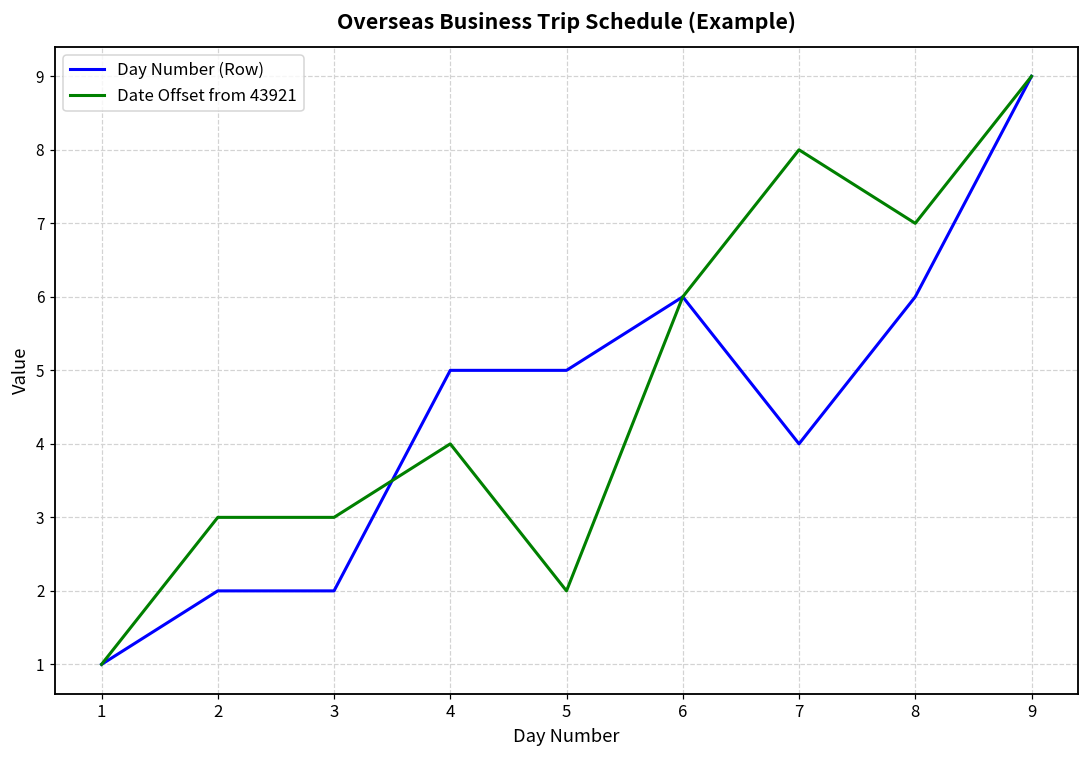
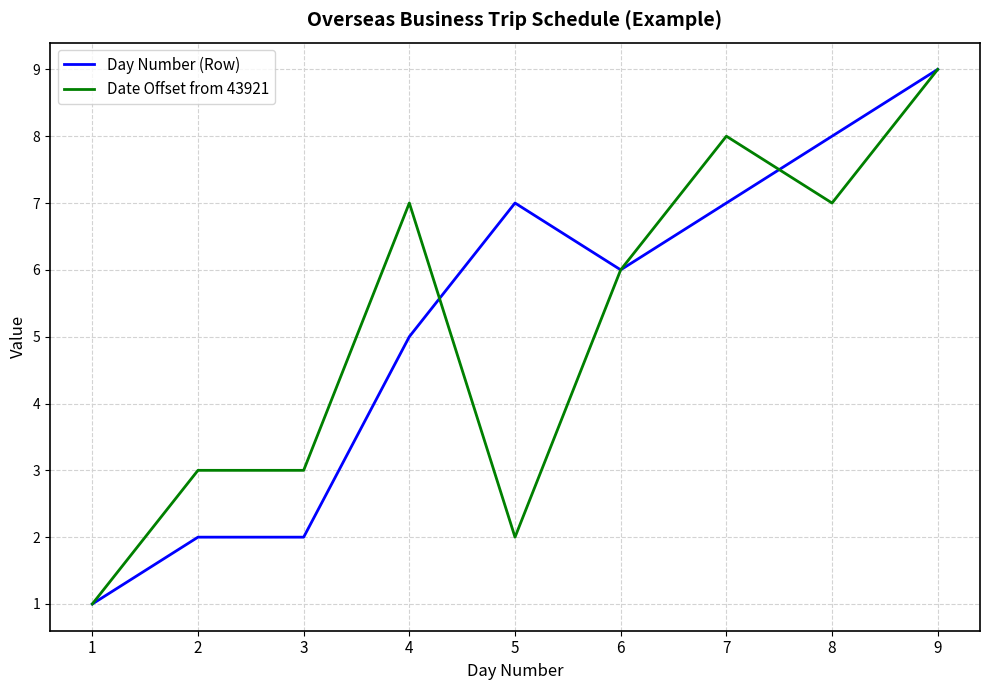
Date Offset from 43921, 4: 4 -> 7
Day Number (Row), 5: 5 -> 7
Day Number (Row), 7: 4.0 -> 7.0
Day Number (Row), 8: 6 -> 8
